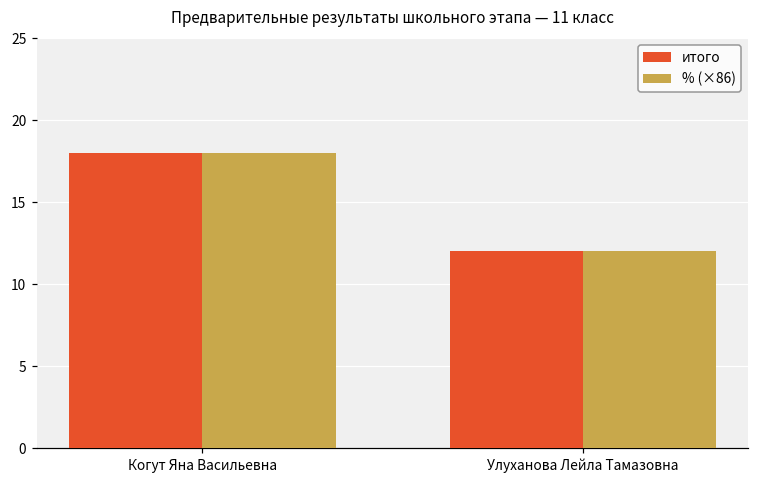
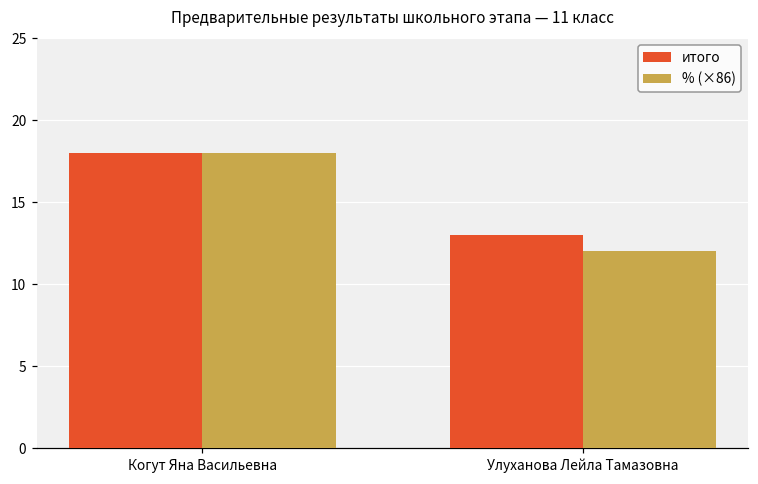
итого, Улуханова Лейла Тамазовна: 12 -> 13
